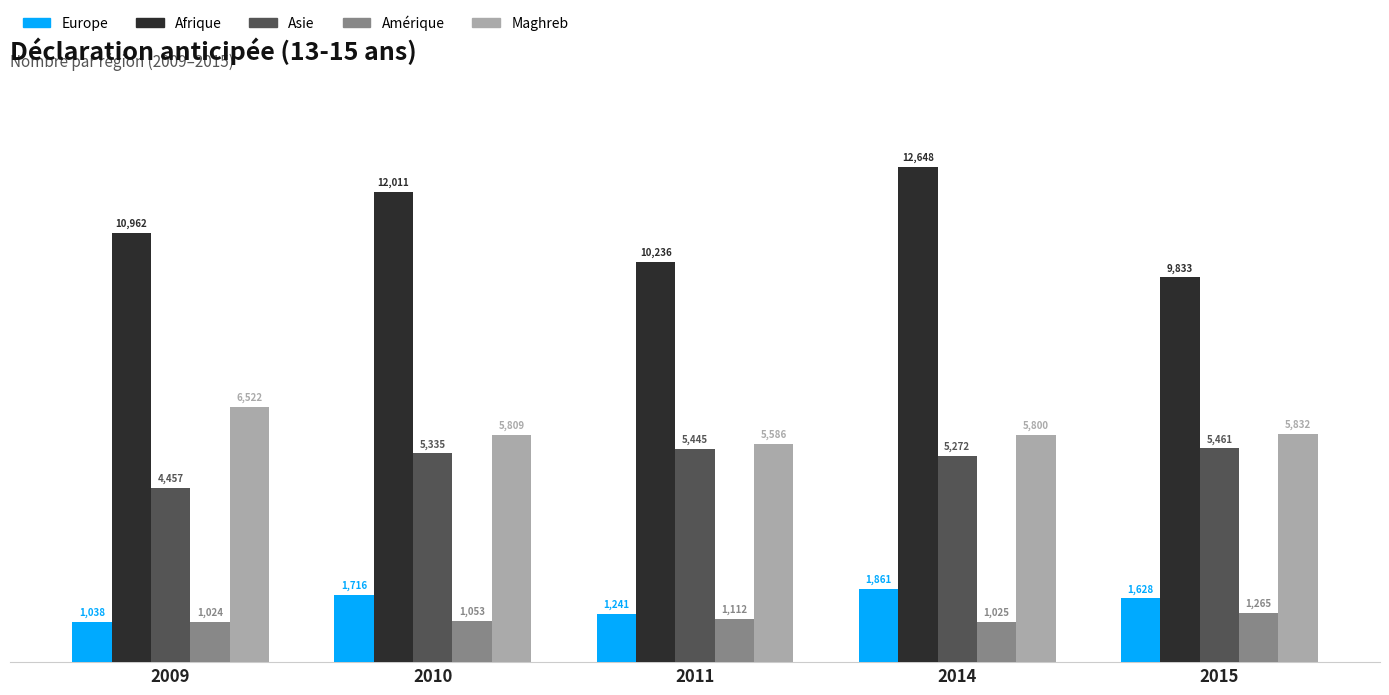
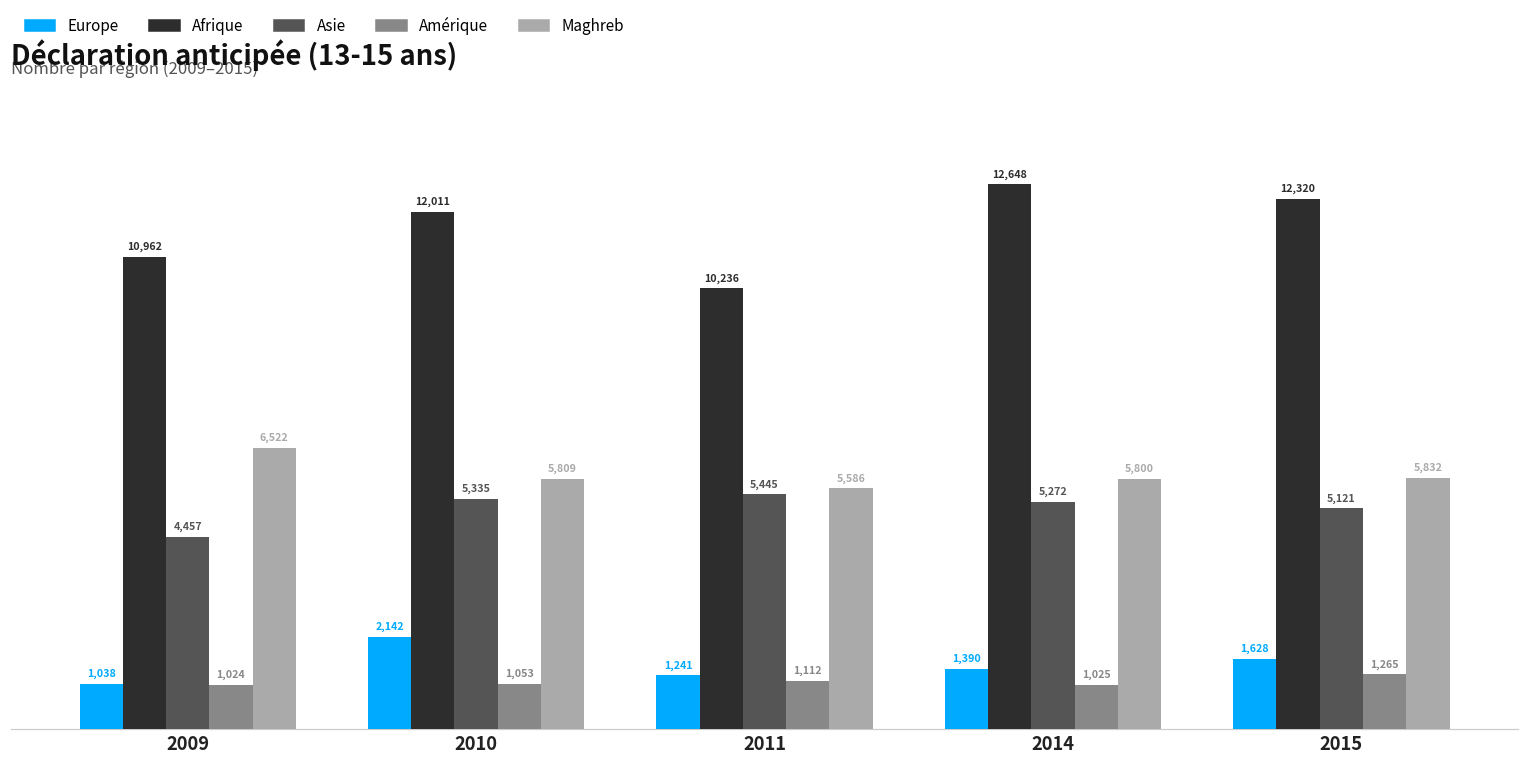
Europe, 2010: 1,716 -> 2,142
Europe, 2014: 1,861 -> 1,390
Afrique, 2015: 9,833 -> 12,320
Asie, 2015: 5,461 -> 5,121
